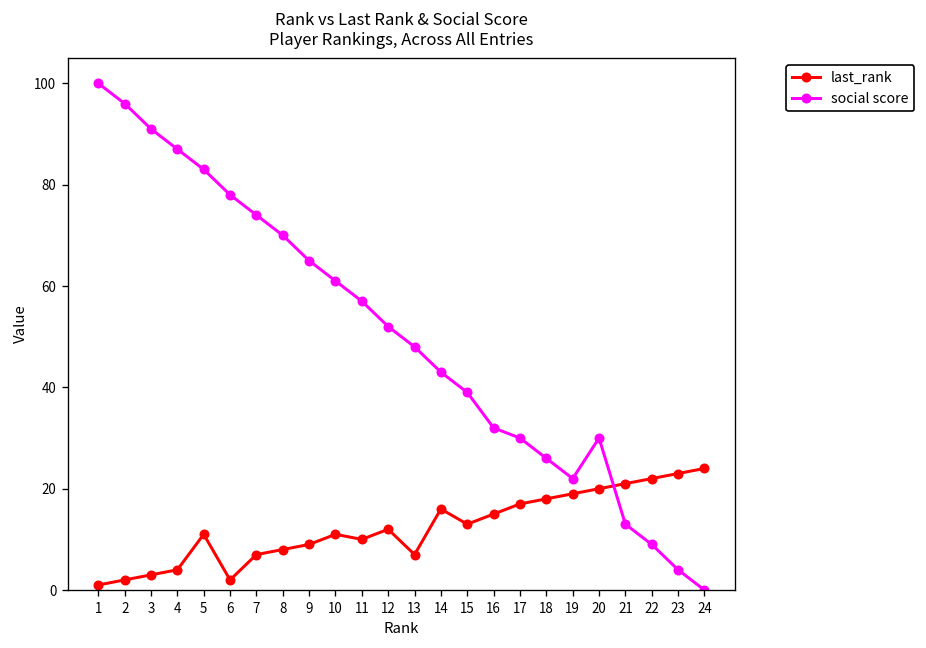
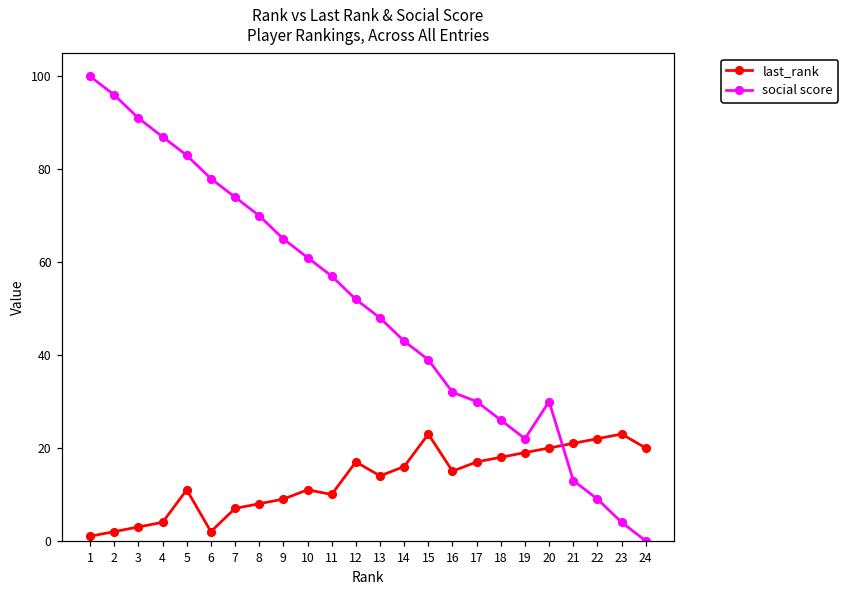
last_rank, 12: 12 -> 17
last_rank, 13: 7 -> 14
last_rank, 15: 13 -> 23
last_rank, 24: 24 -> 20
